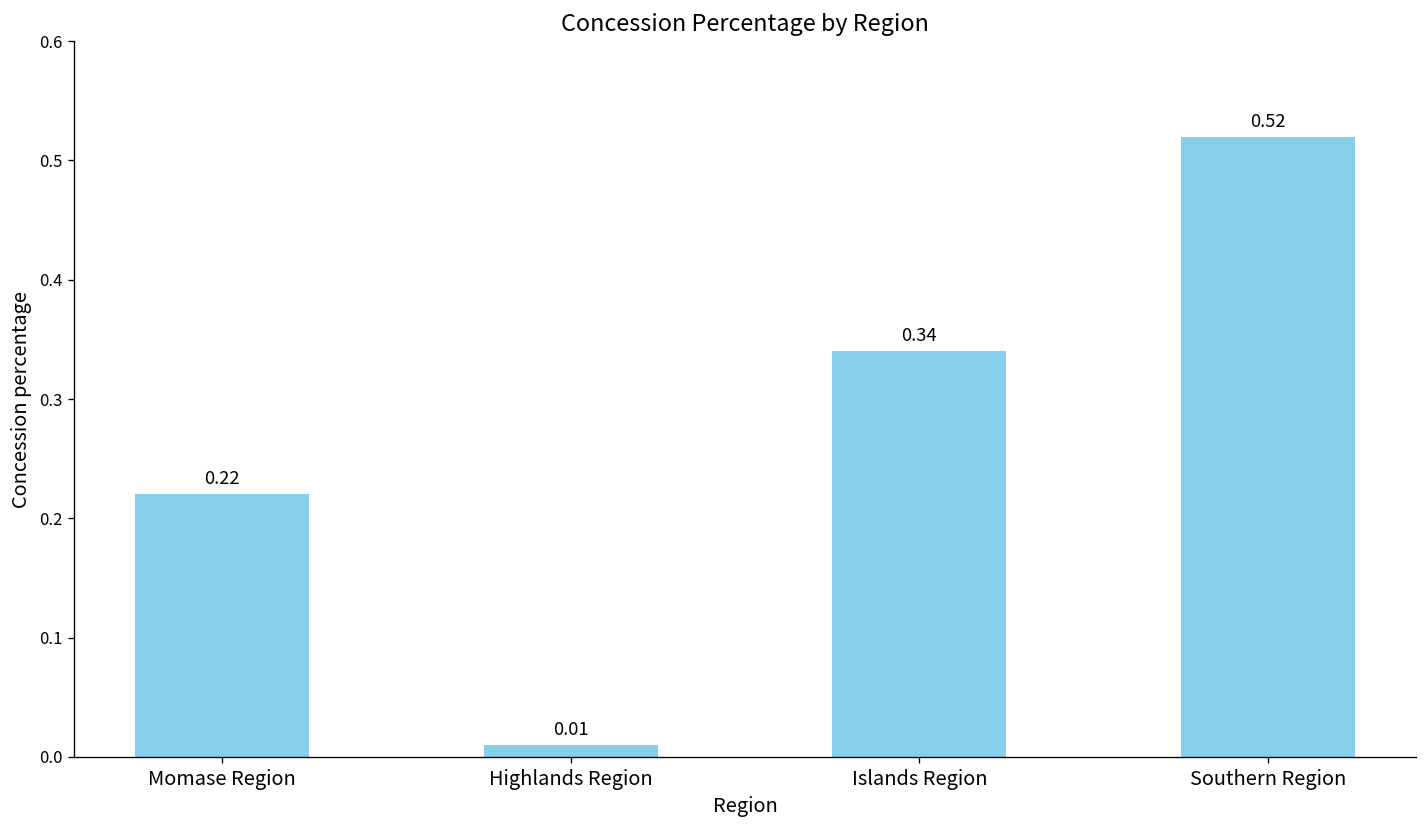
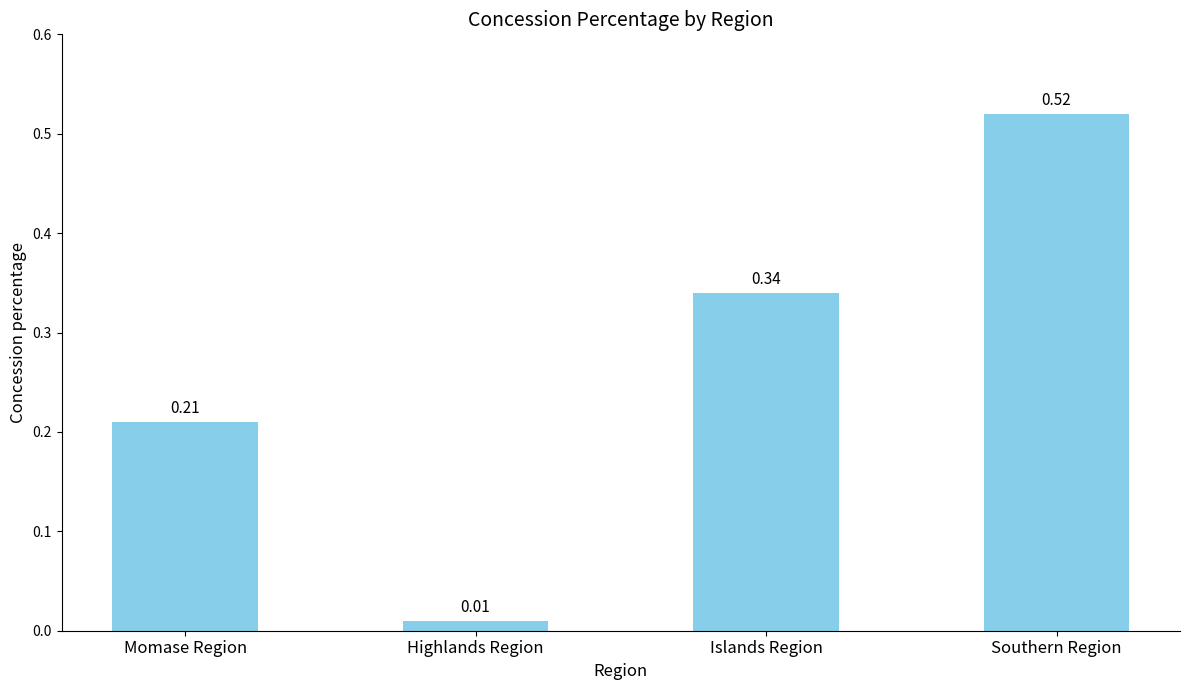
Momase Region: 0.22 -> 0.21
